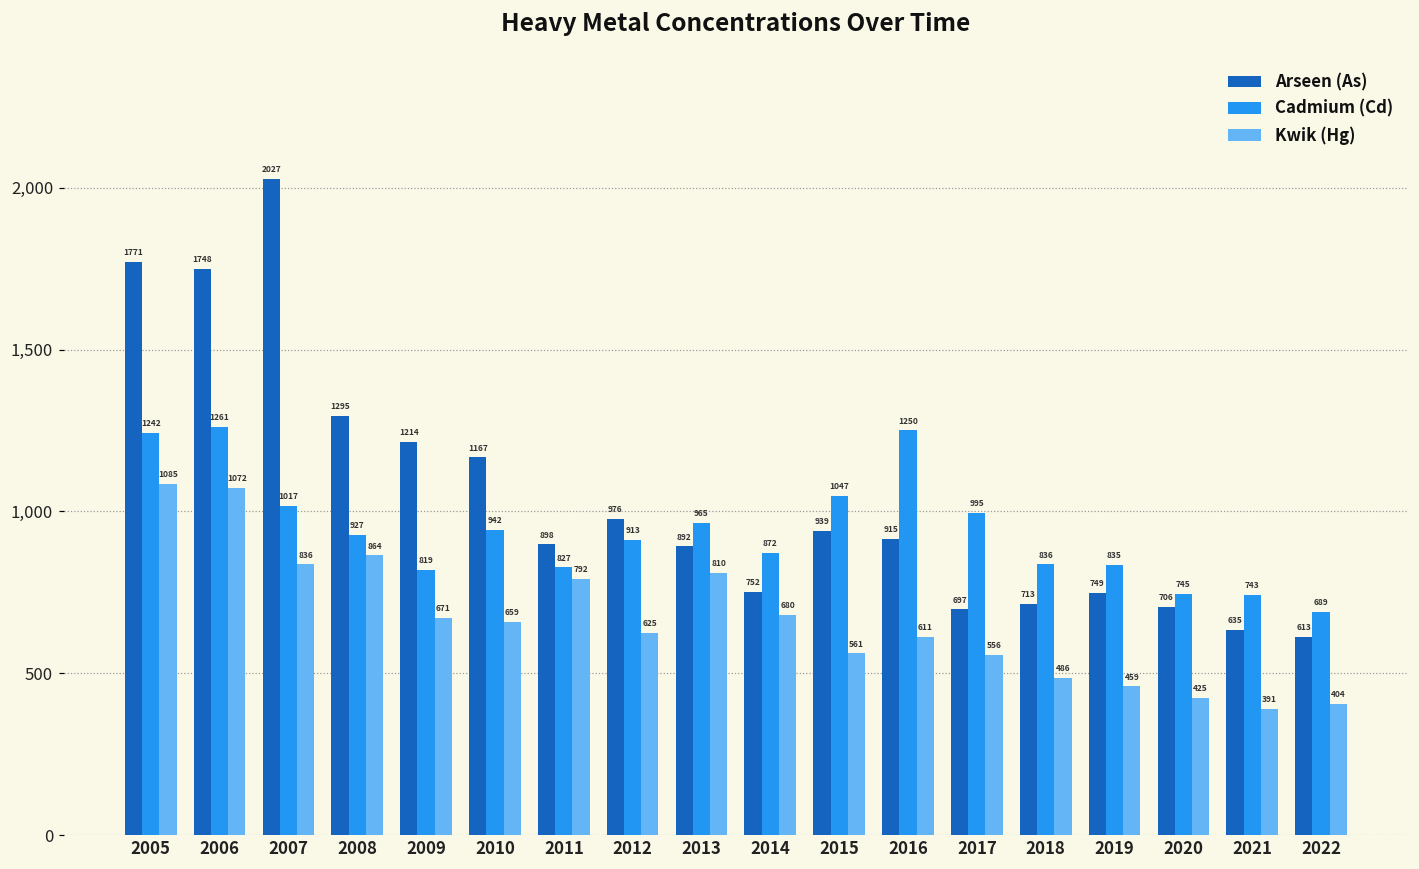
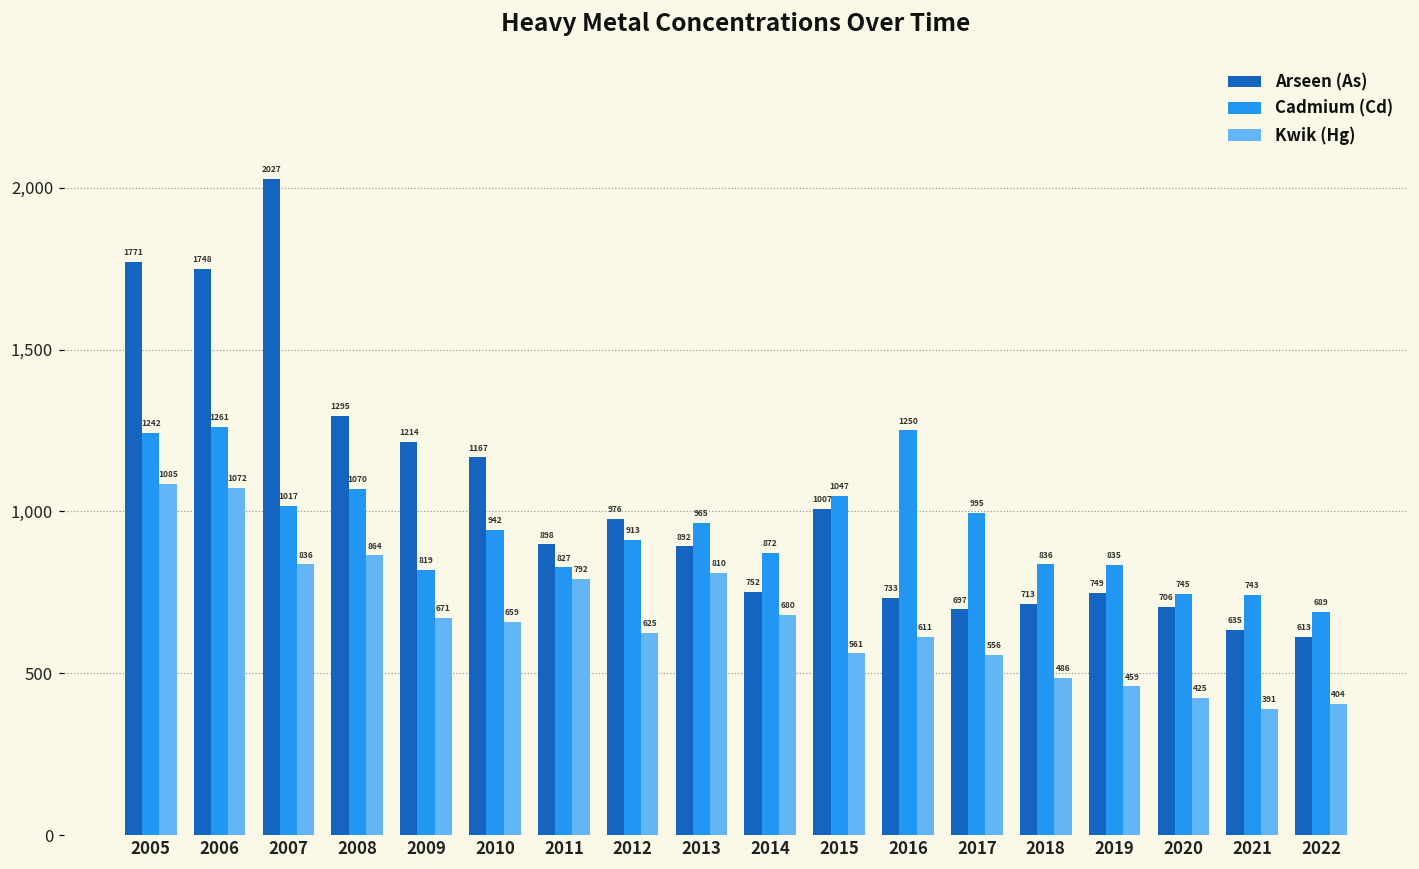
Cadmium (Cd), 2008: 927 -> 1070
Arseen (As), 2015: 939 -> 1007
Arseen (As), 2016: 915 -> 733
